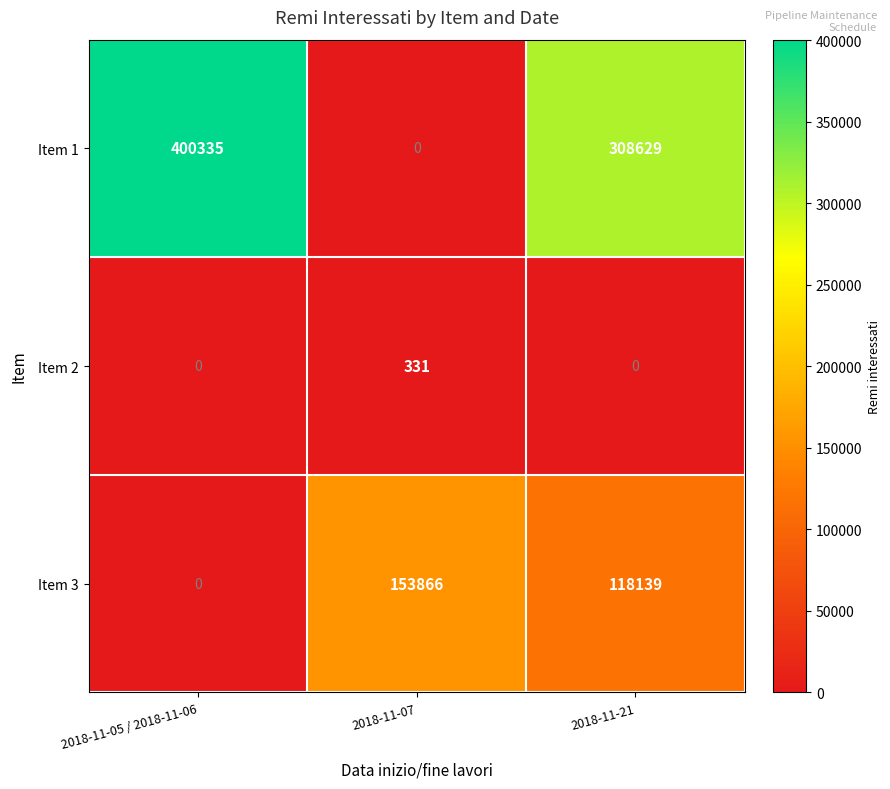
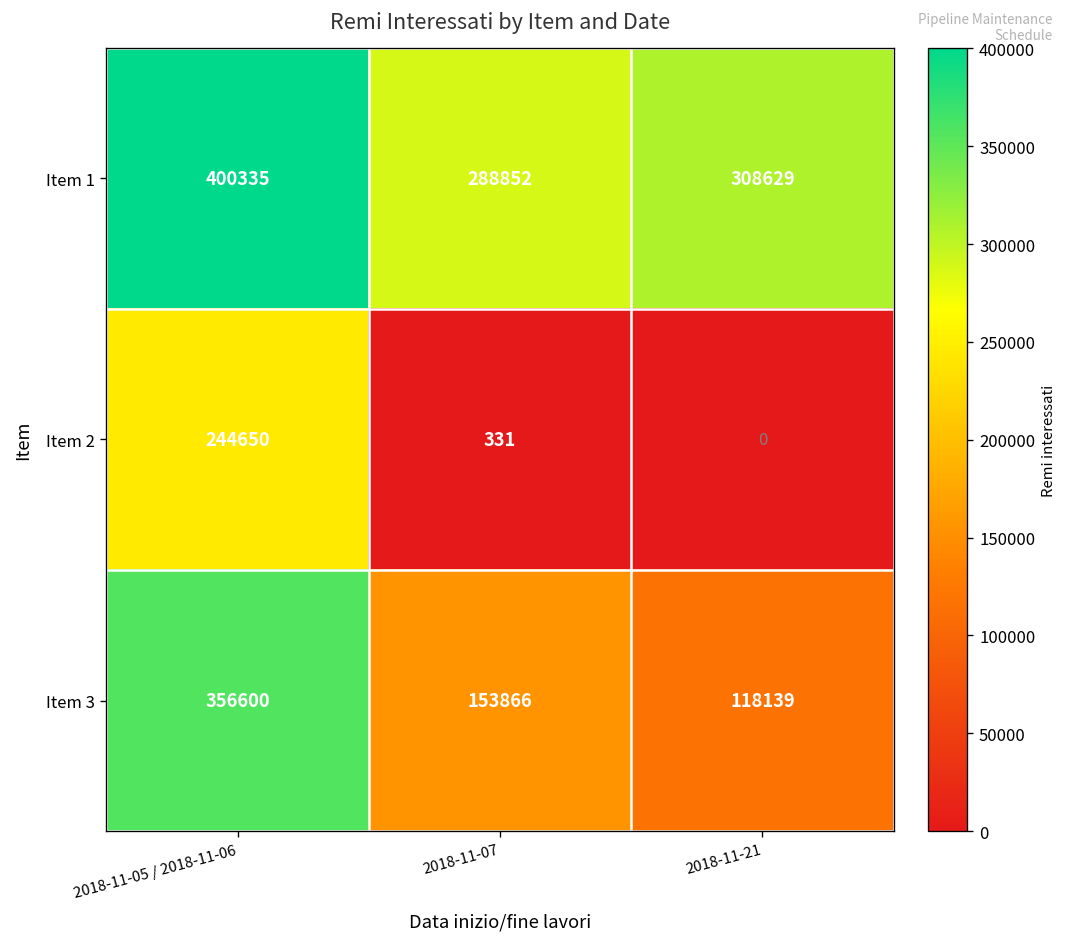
Item 1, 2018-11-07: 0 -> 288852
Item 2, 2018-11-05 / 2018-11-06: 0 -> 244650
Item 3, 2018-11-05 / 2018-11-06: 0 -> 356600
